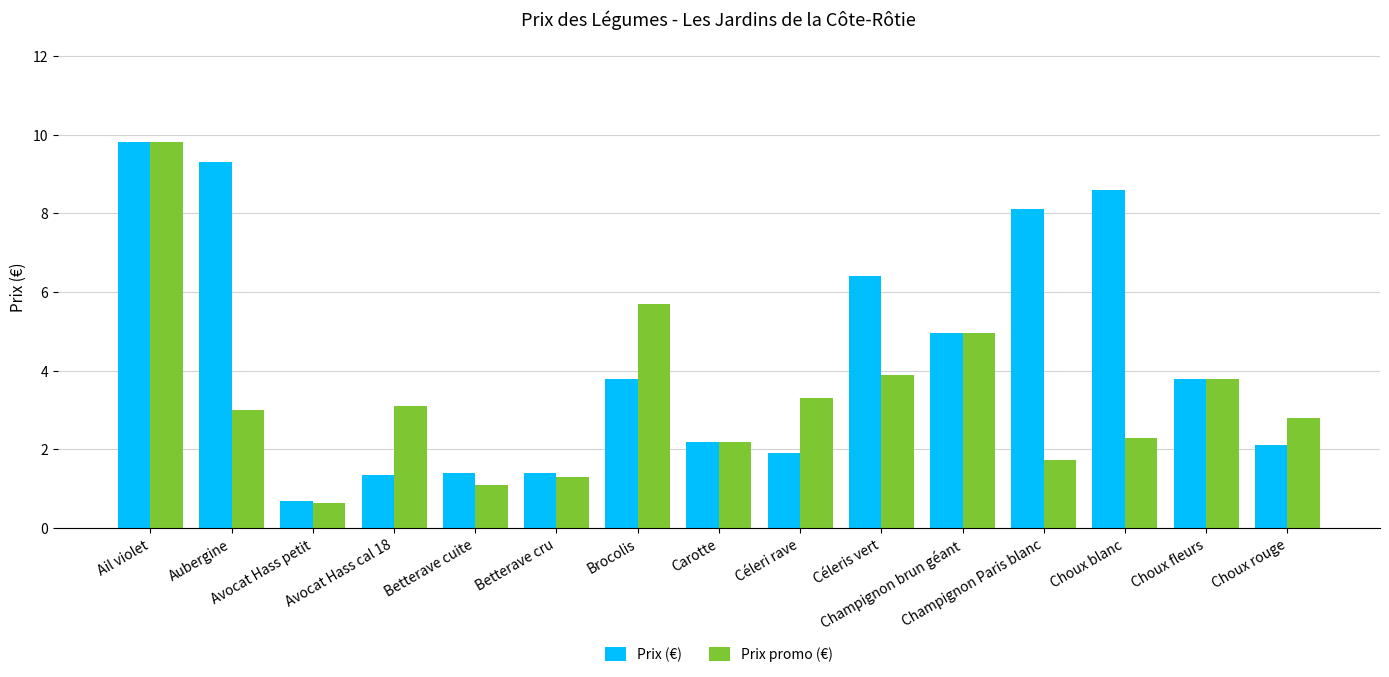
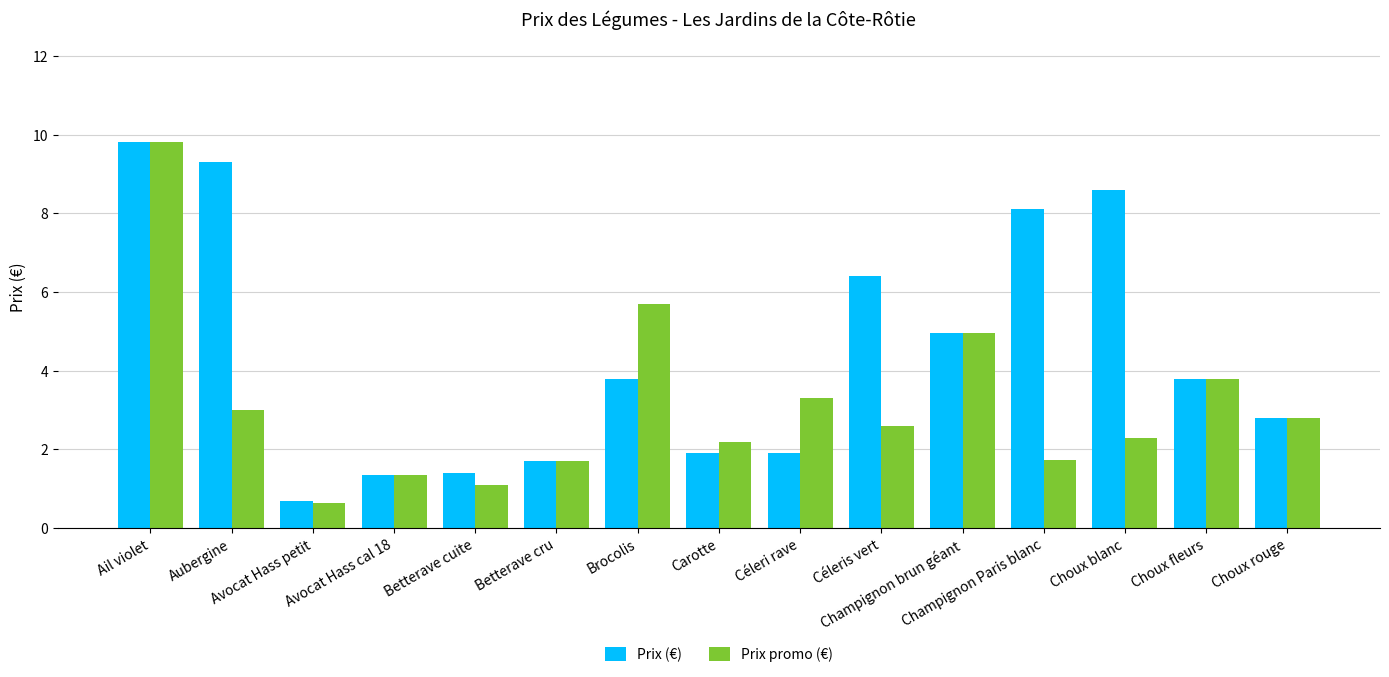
Prix promo (€), Avocat Hass cal 18: 3.1 -> 1.4
Prix (€), Betterave cru: 1.4 -> 1.7
Prix promo (€), Betterave cru: 1.3 -> 1.7
Prix (€), Carotte: 2.2 -> 1.9
Prix promo (€), Céleris vert: 3.9 -> 2.6
Prix (€), Choux rouge: 2.1 -> 2.8
